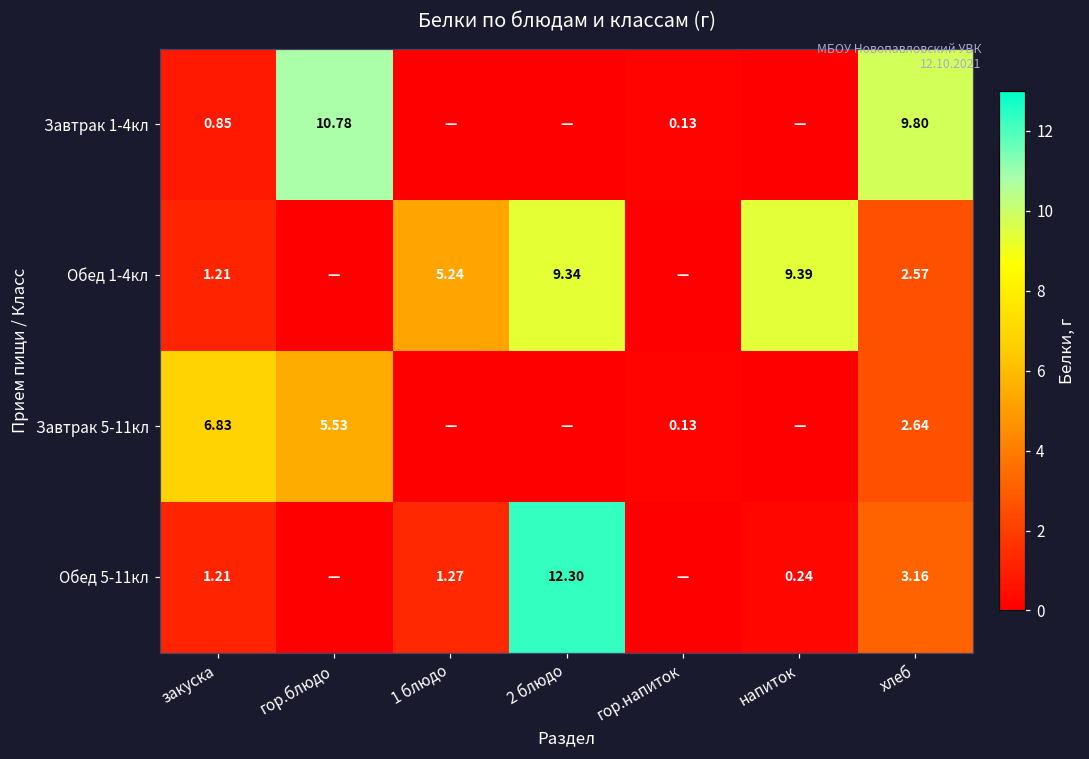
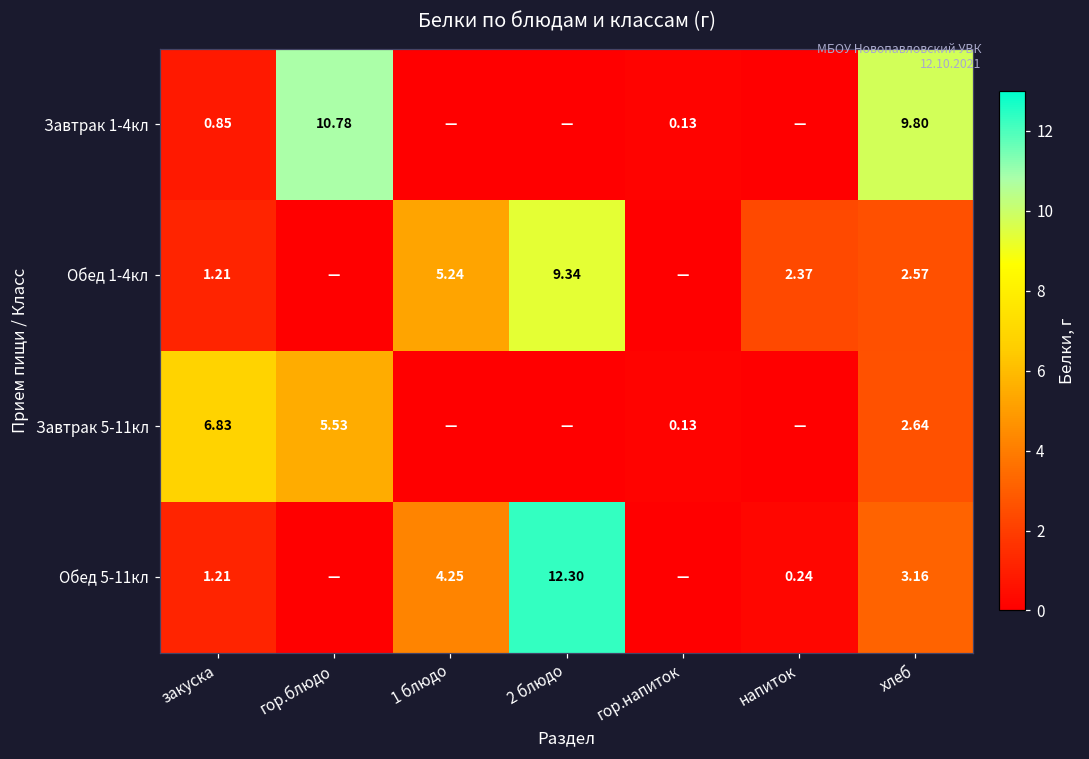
Обед 1-4кл, напиток: 9.39 -> 2.37
Обед 5-11кл, 1 блюдо: 1.27 -> 4.25
